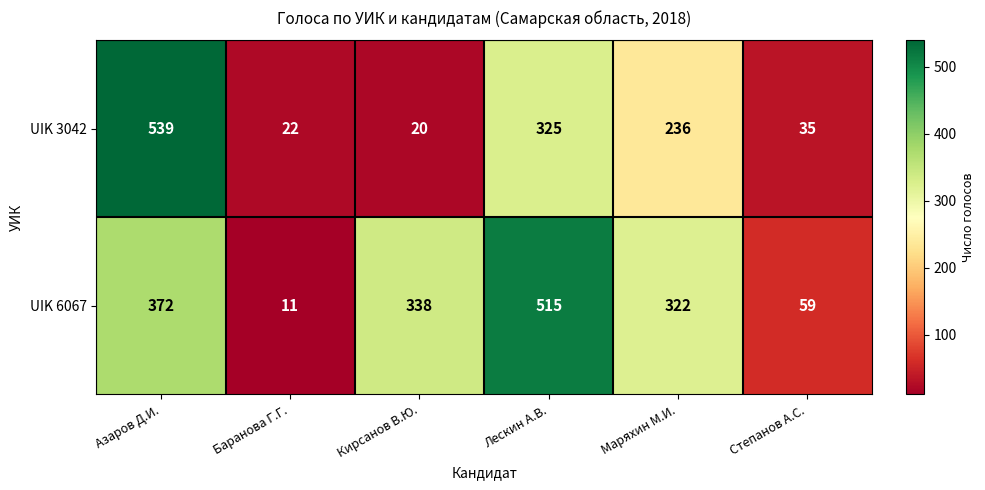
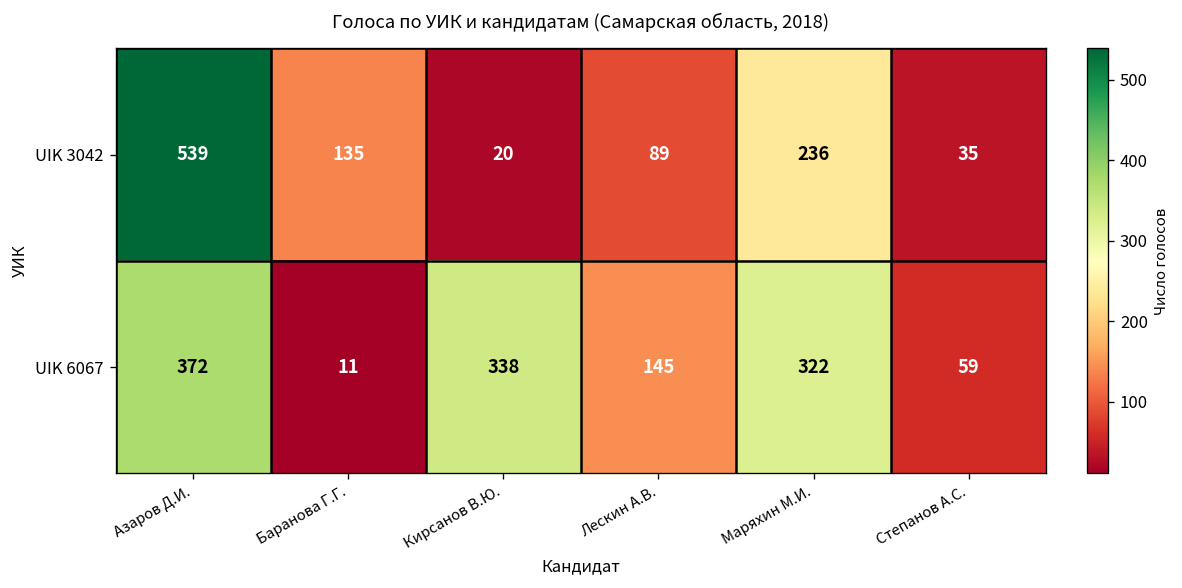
UIK 3042, Баранова Г.Г.: 22 -> 135
UIK 3042, Лескин А.В.: 325 -> 89
UIK 6067, Лескин А.В.: 515 -> 145
